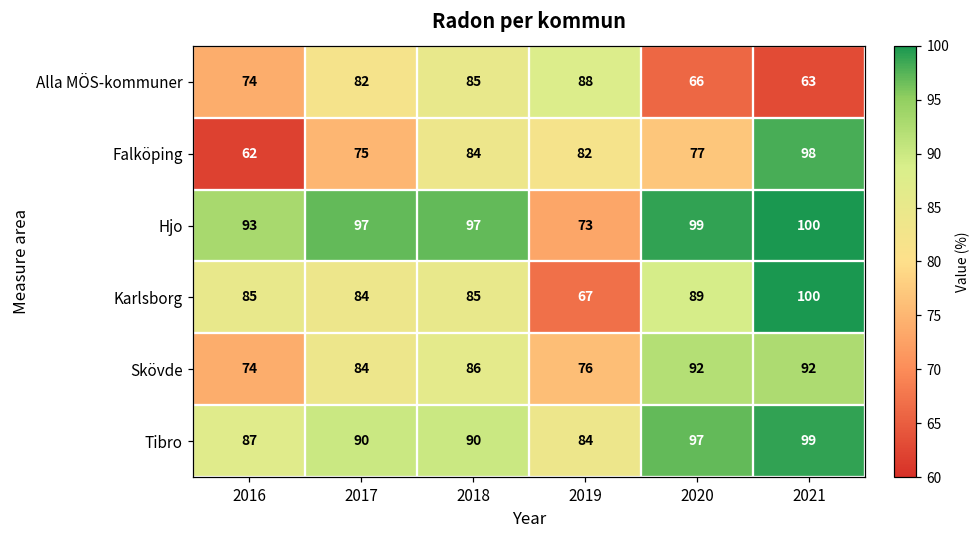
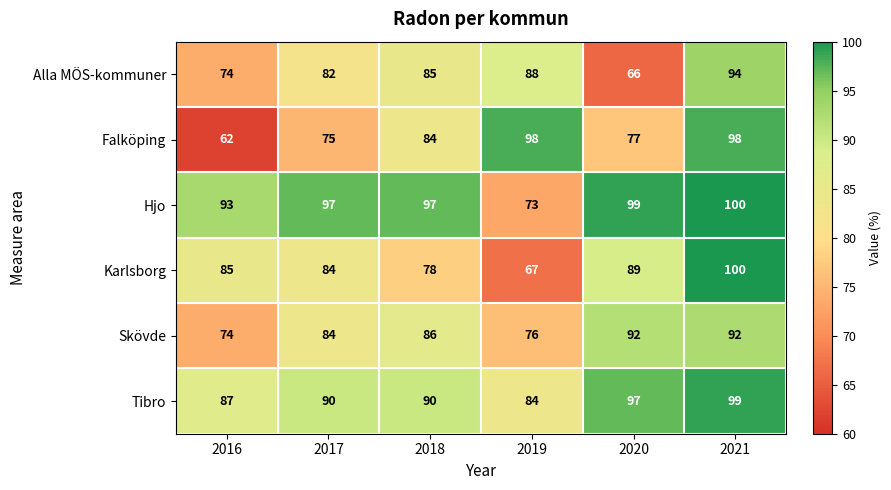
Alla MÖS-kommuner, 2021: 63 -> 94
Falköping, 2019: 82 -> 98
Karlsborg, 2018: 85 -> 78
